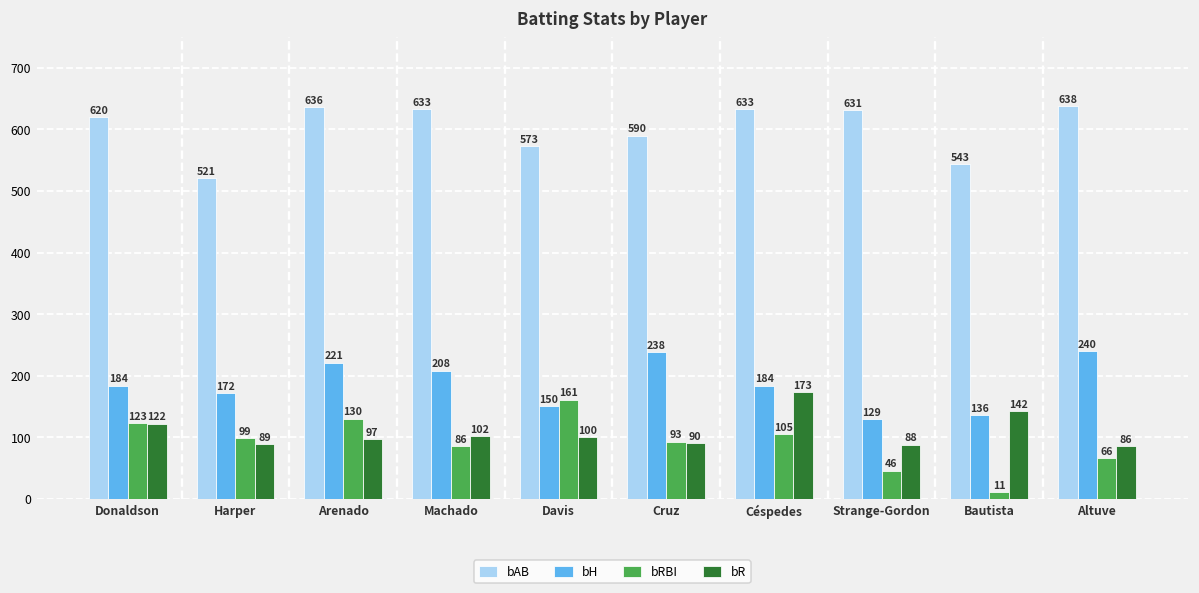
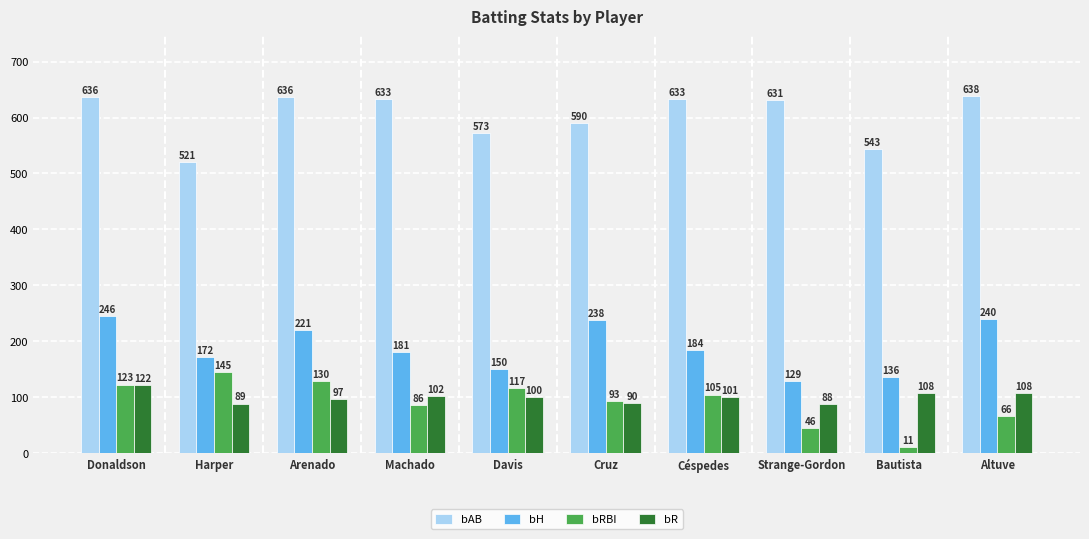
bAB, Donaldson: 620 -> 636
bH, Donaldson: 184 -> 246
bRBI, Harper: 99 -> 145
bH, Machado: 208 -> 181
bRBI, Davis: 161 -> 117
bR, Céspedes: 173 -> 101
bR, Bautista: 142 -> 108
bR, Altuve: 86 -> 108
